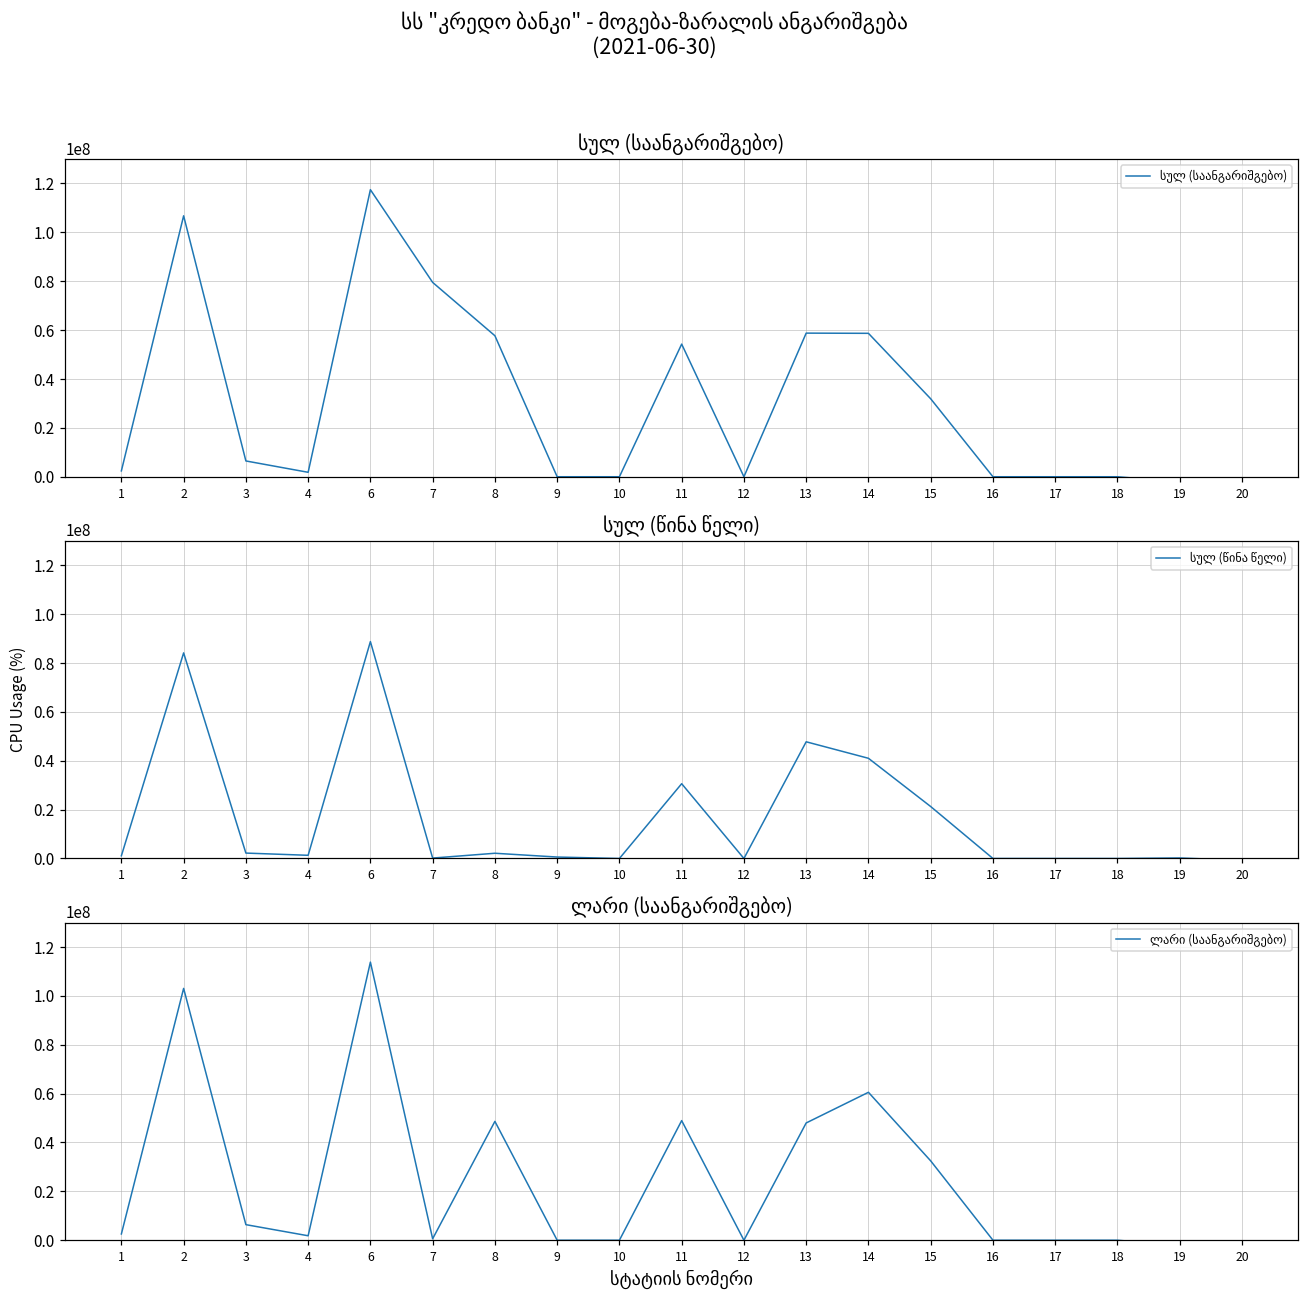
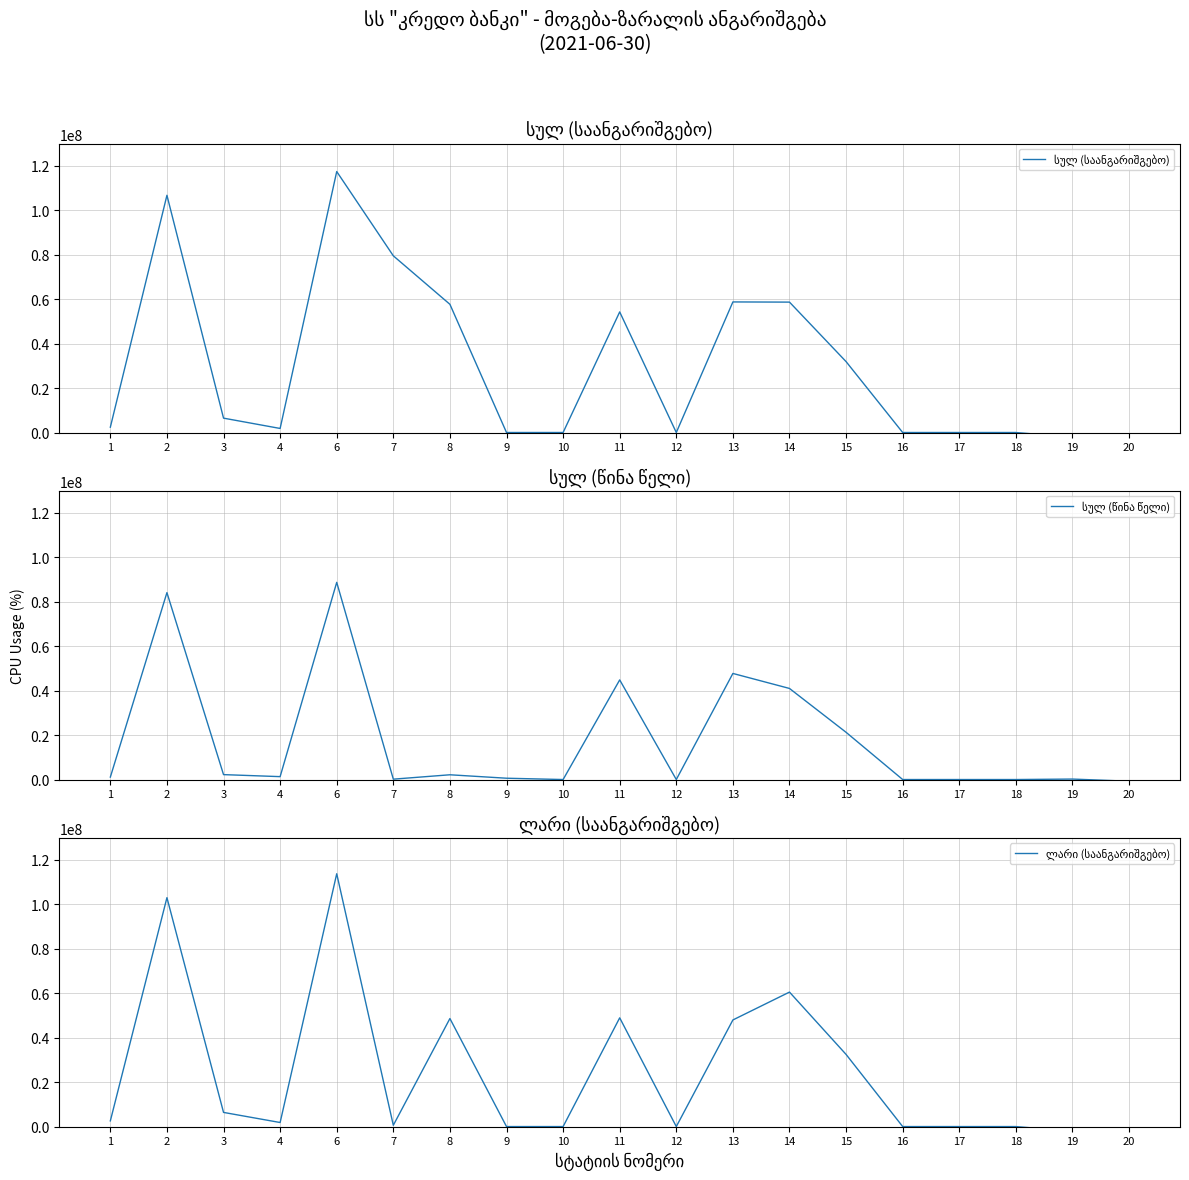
სულ (წინა წელი), 11: 31000000 -> 45000000
